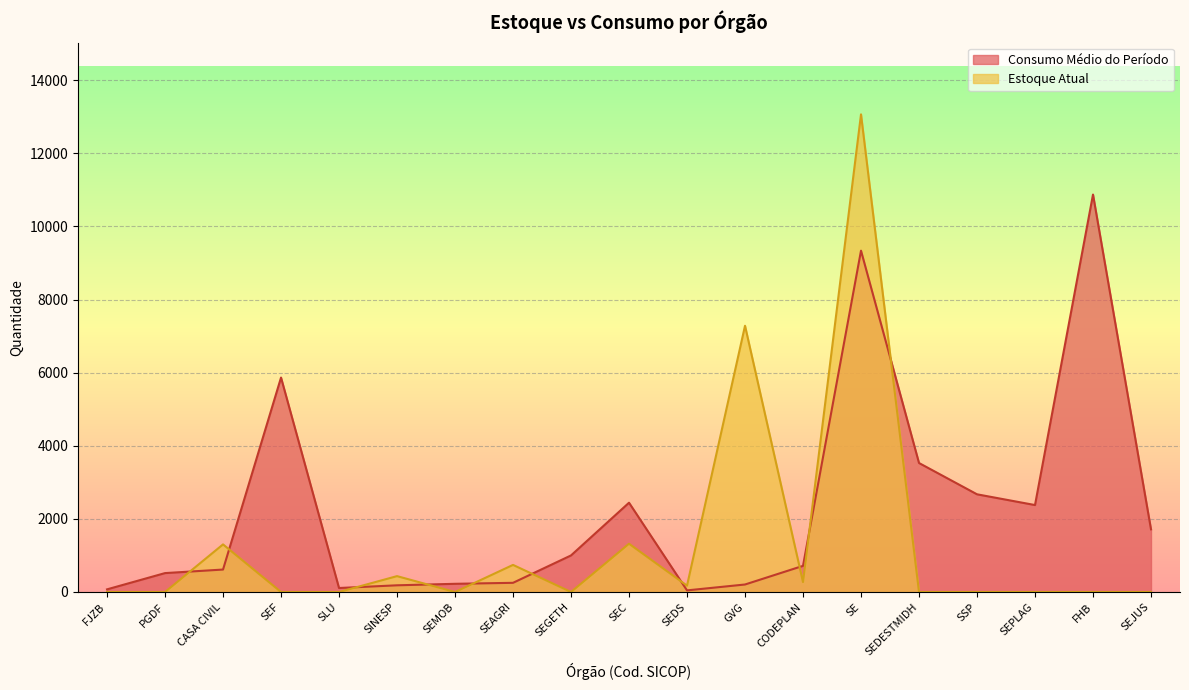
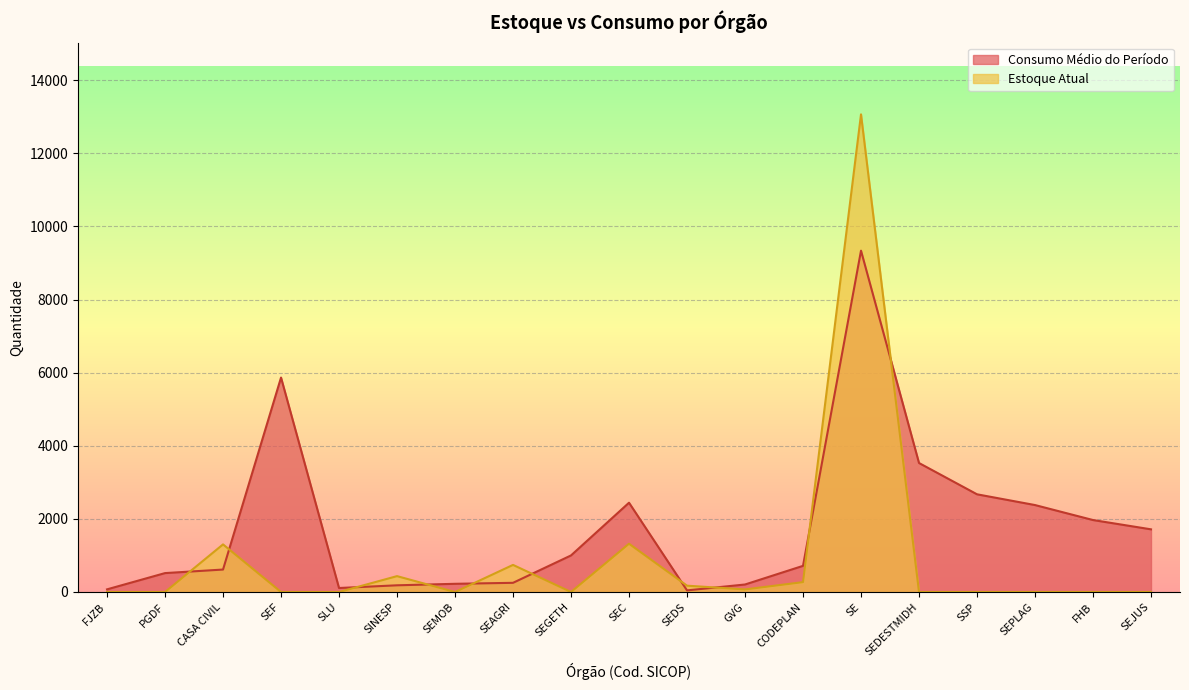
Estoque Atual, GVG: 7300 -> 100
Consumo Médio do Período, FHB: 10900 -> 2000
